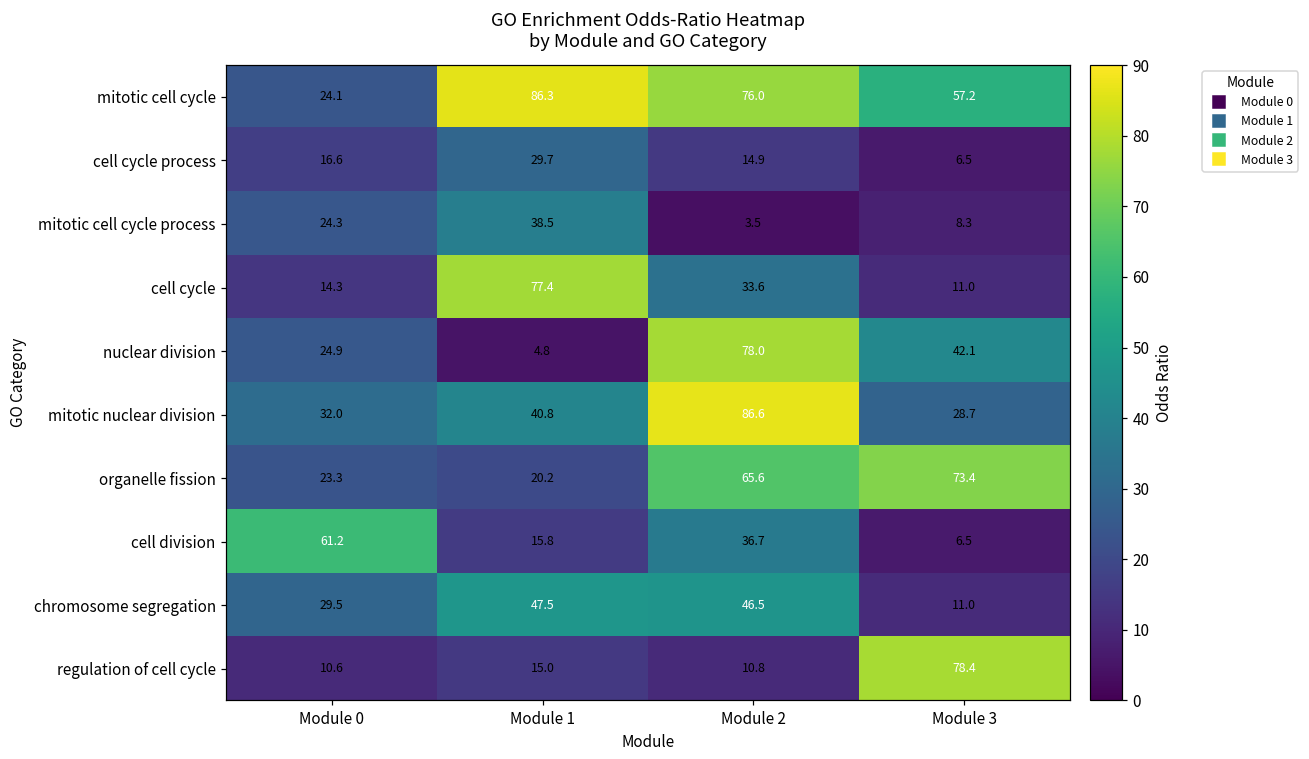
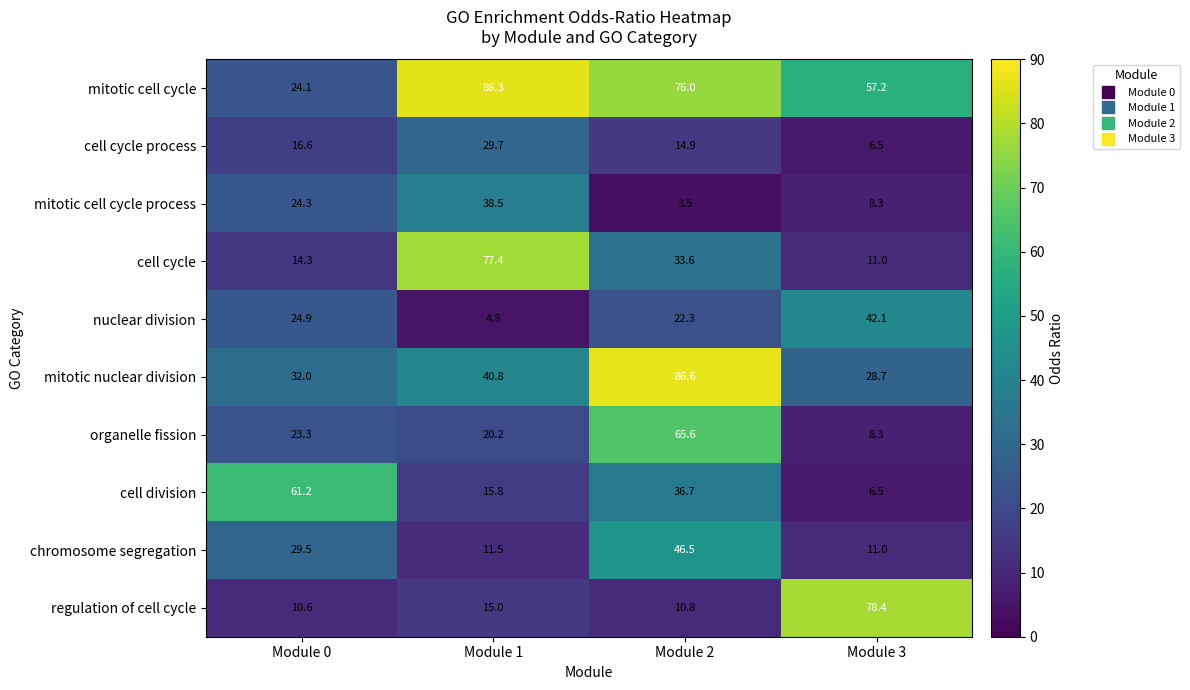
nuclear division, Module 2: 78.0 -> 22.3
organelle fission, Module 3: 73.4 -> 8.3
chromosome segregation, Module 1: 47.5 -> 11.5
